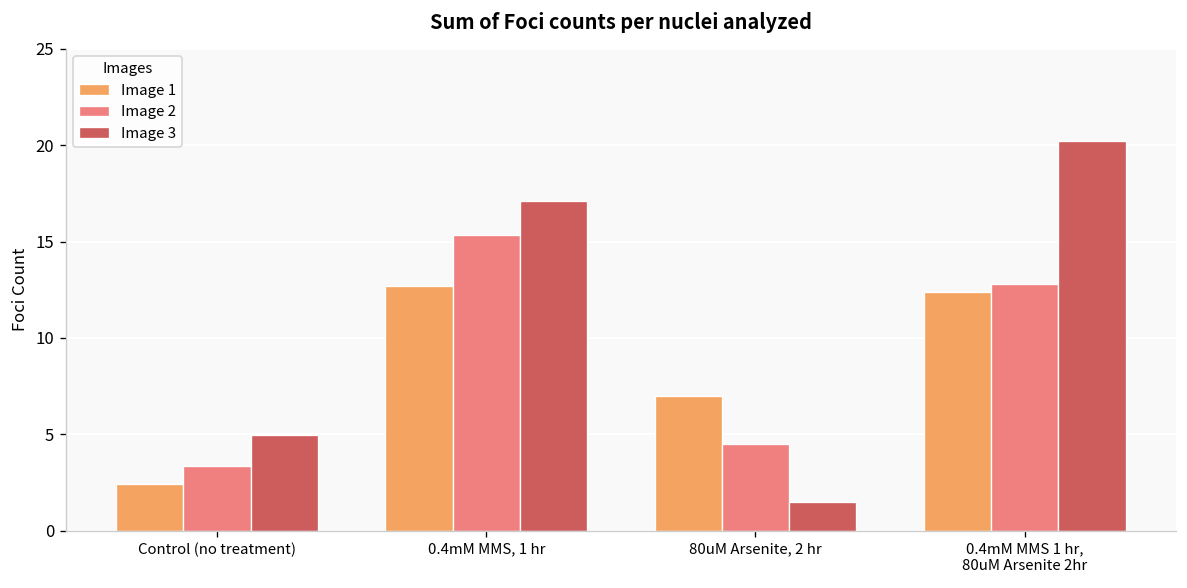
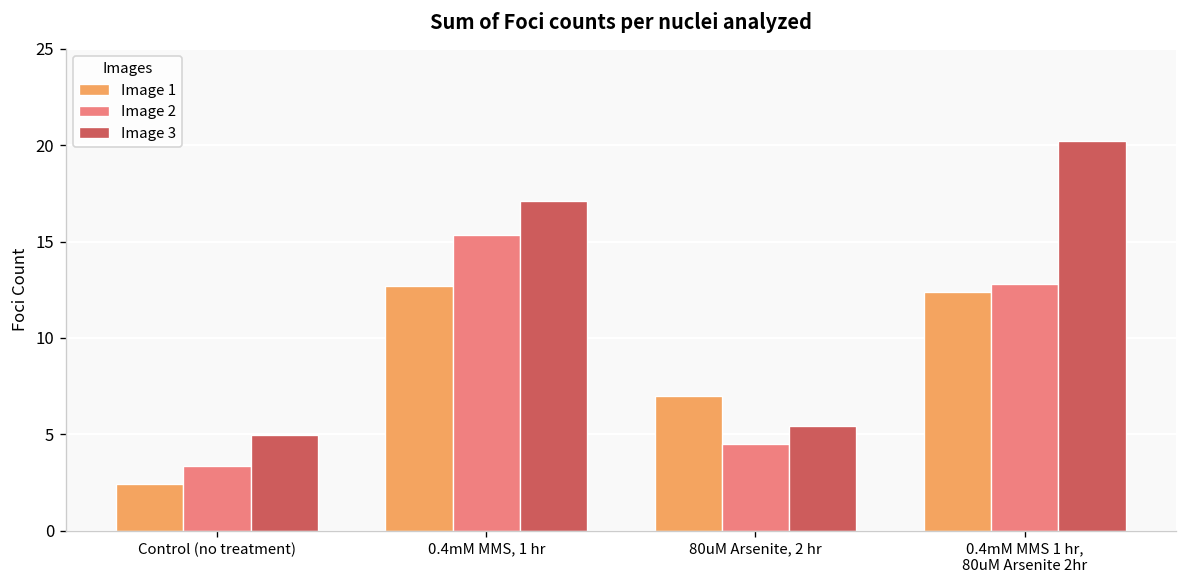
Image 3, 80uM Arsenite, 2 hr: 1.5 -> 5.4
